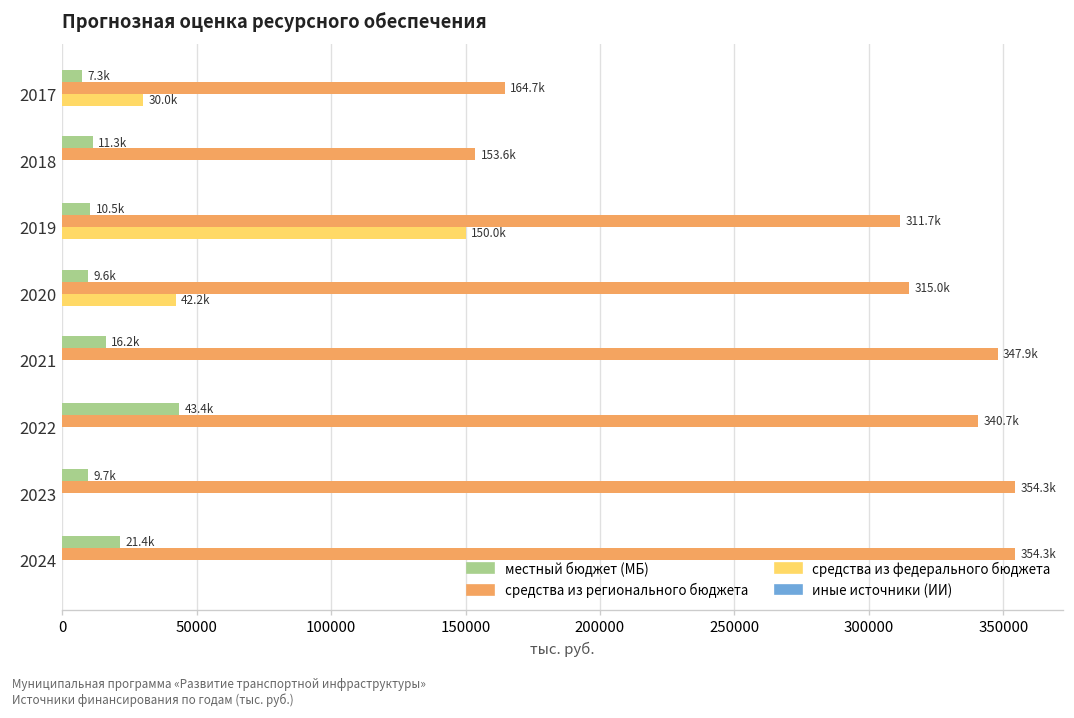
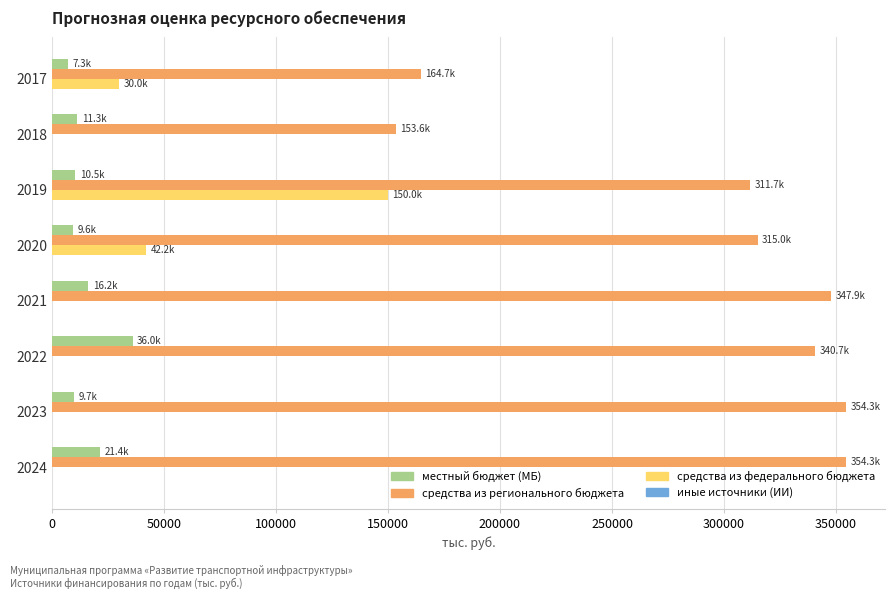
местный бюджет (МБ), 2022: 43.4k -> 36.0k
